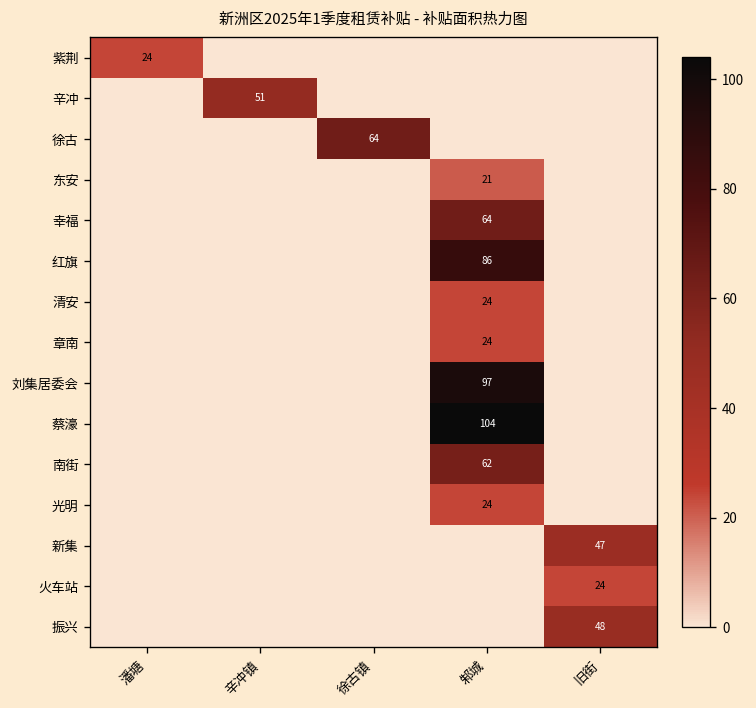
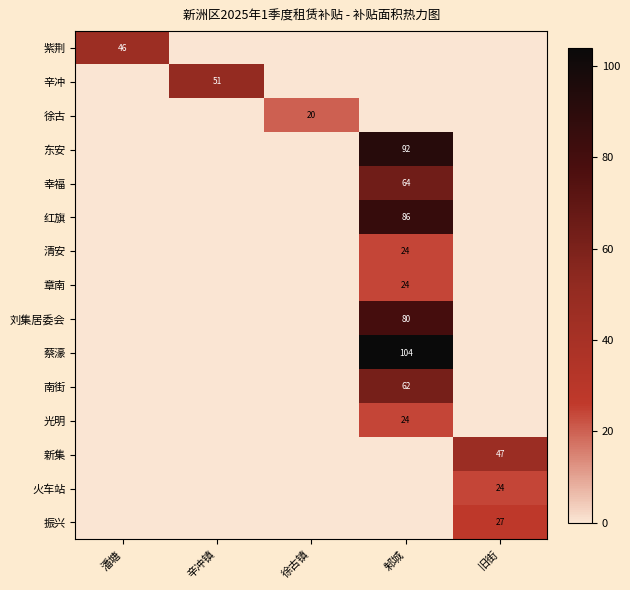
紫荆, 潘塘: 24 -> 46
徐古, 徐古镇: 64 -> 20
东安, 邾城: 21 -> 92
刘集居委会, 邾城: 97 -> 80
振兴, 旧街: 48 -> 27
